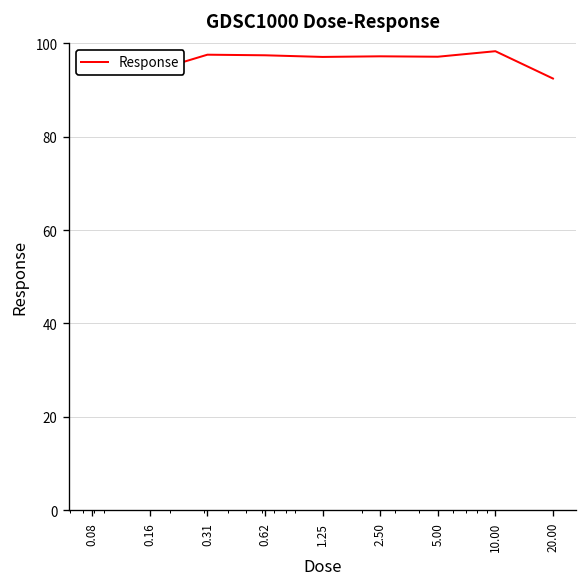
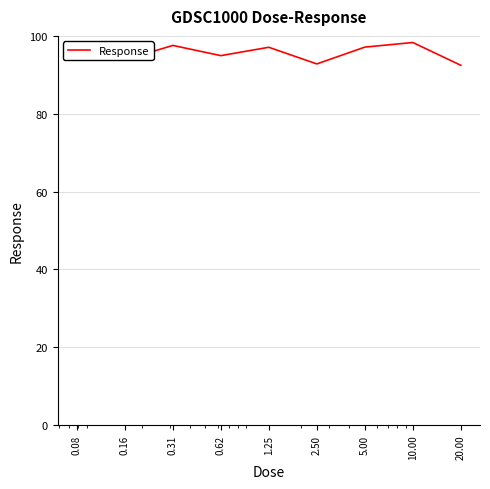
0.62: 97 -> 95
2.50: 97 -> 93
